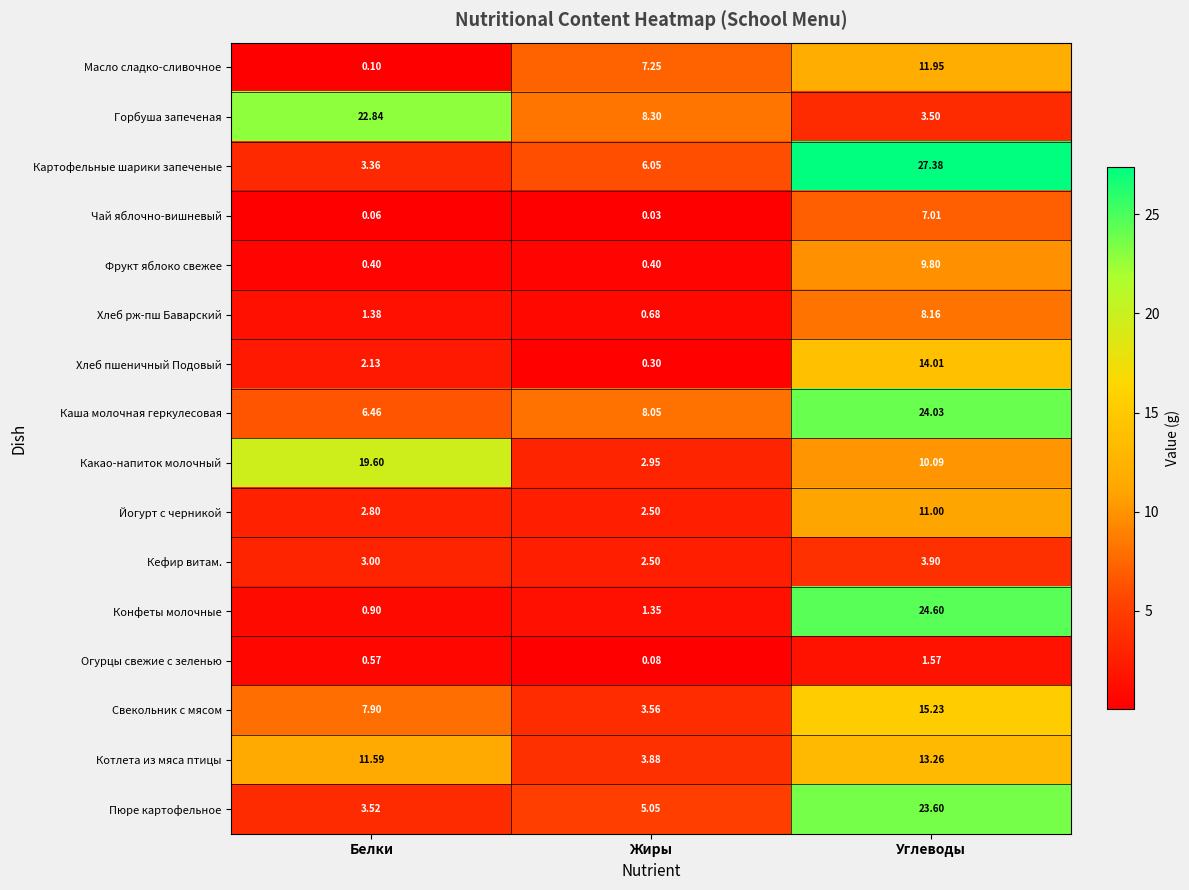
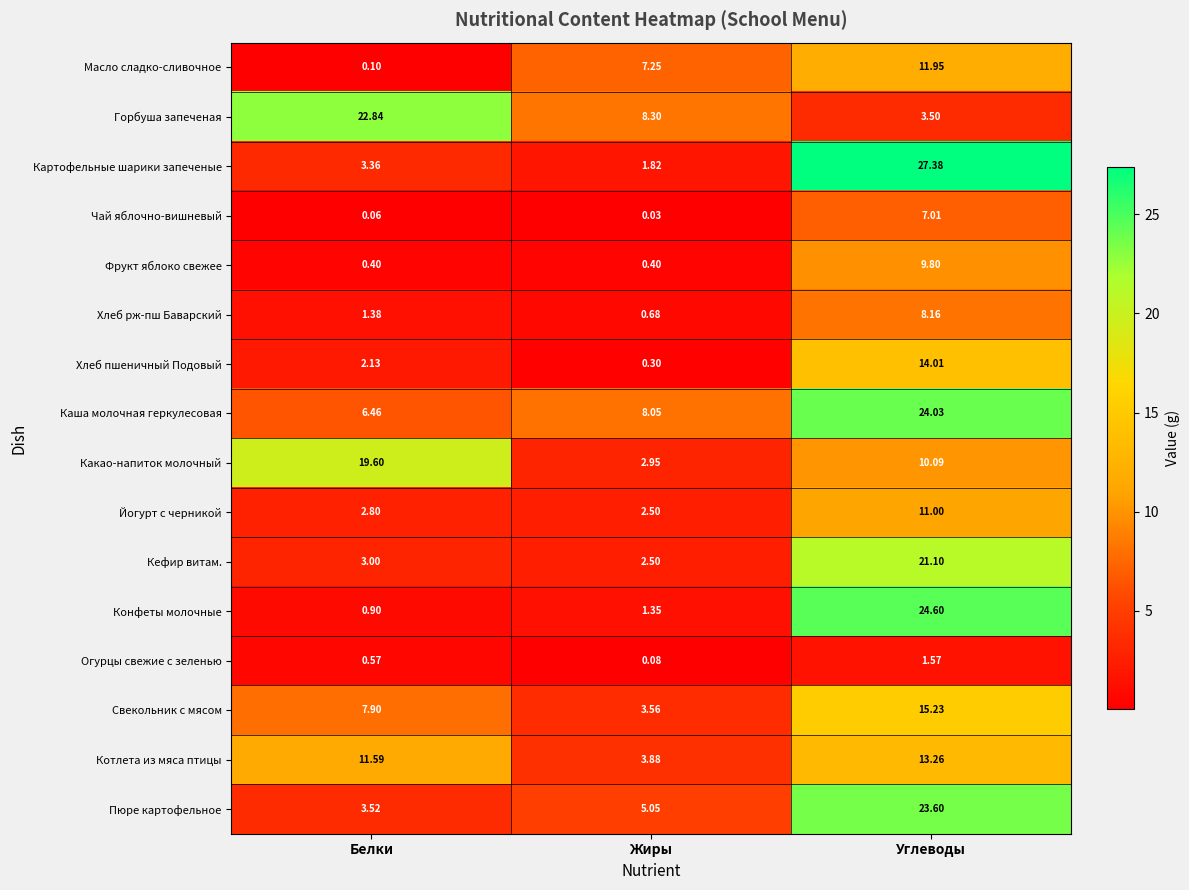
Картофельные шарики запеченые, Жиры: 6.05 -> 1.82
Кефир витам., Углеводы: 3.90 -> 21.10
